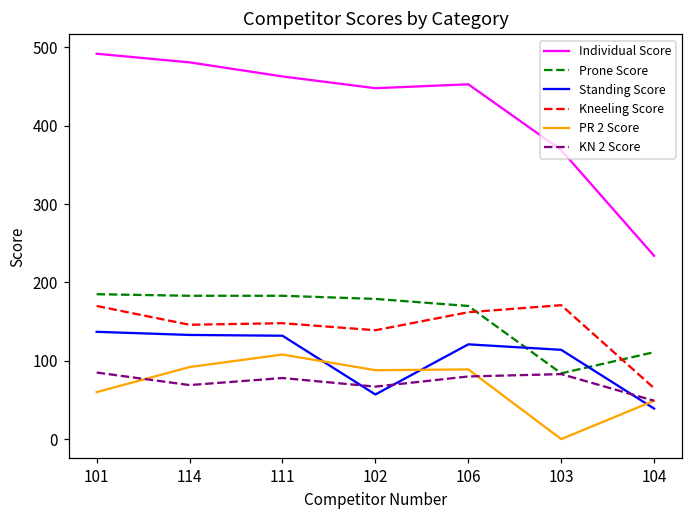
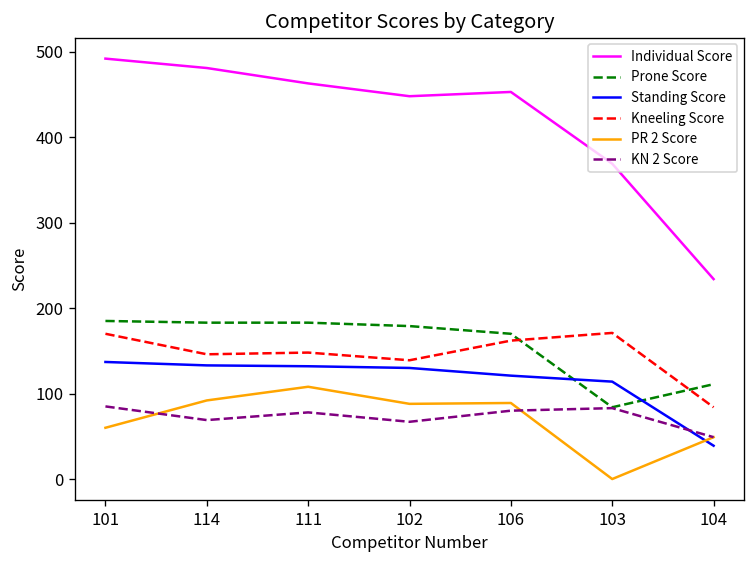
Standing Score, 102: 60 -> 130
Kneeling Score, 104: 70 -> 80
